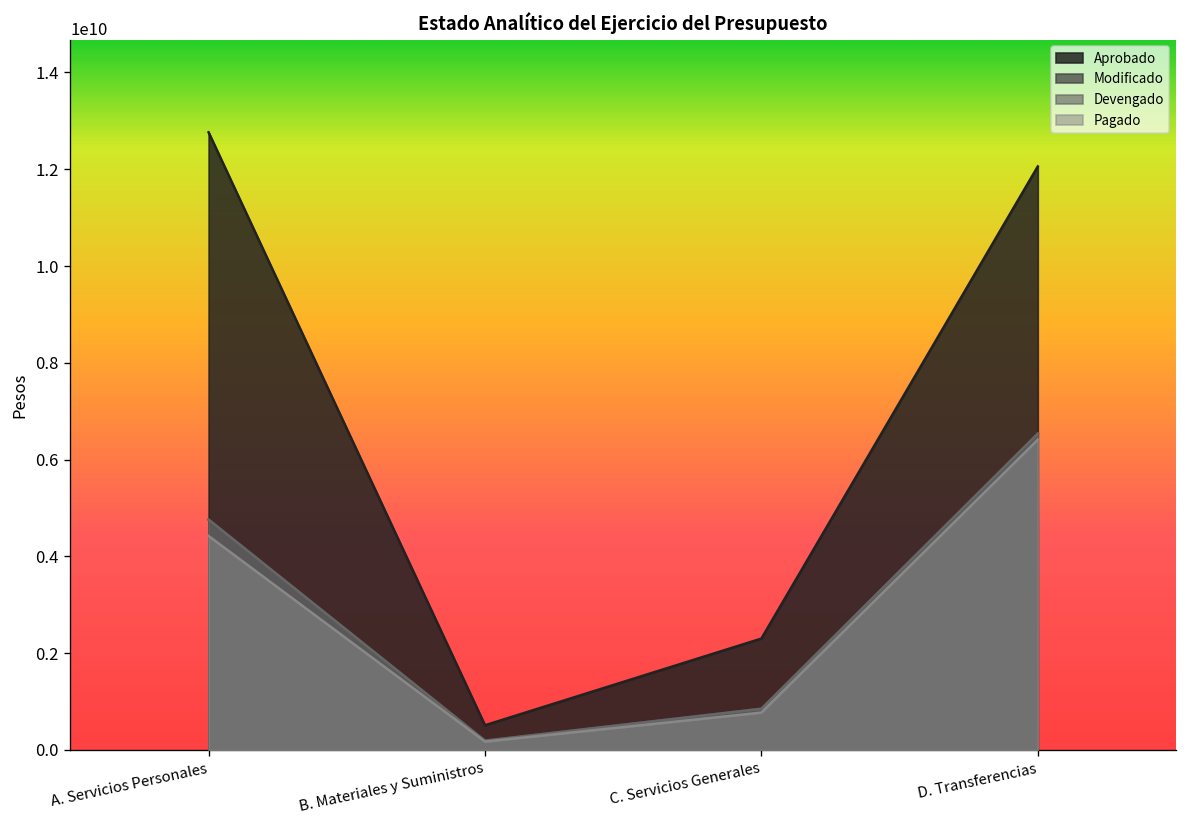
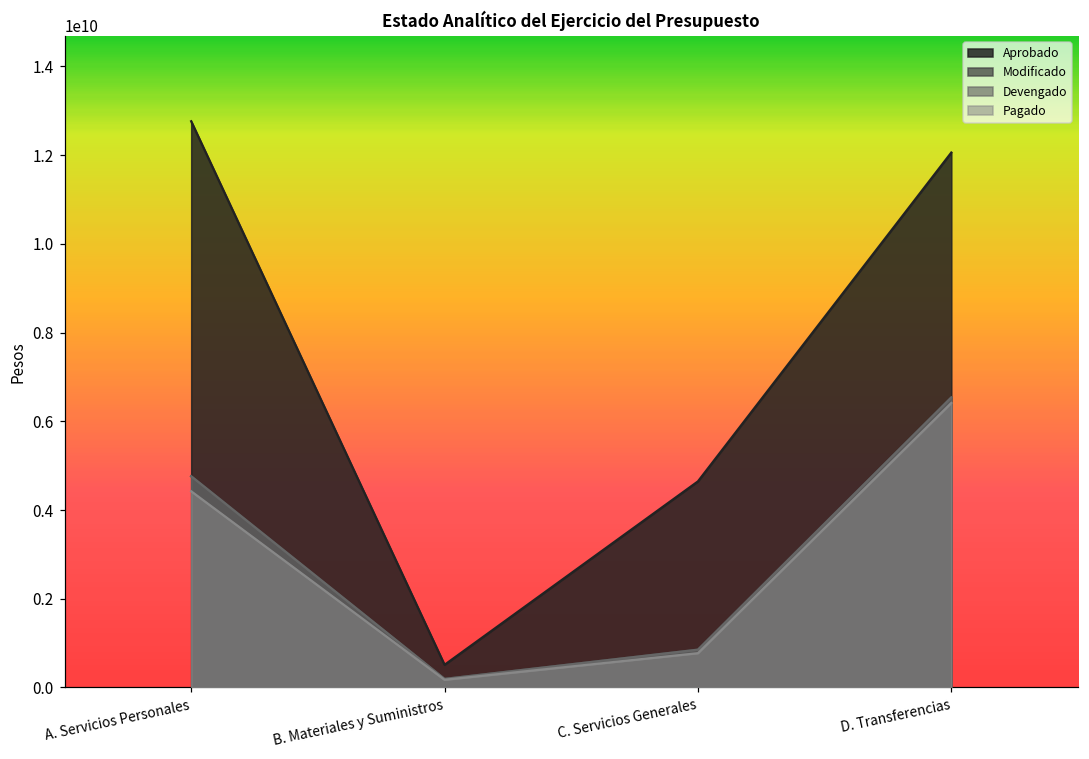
Aprobado, C. Servicios Generales: 2300000000 -> 4600000000
